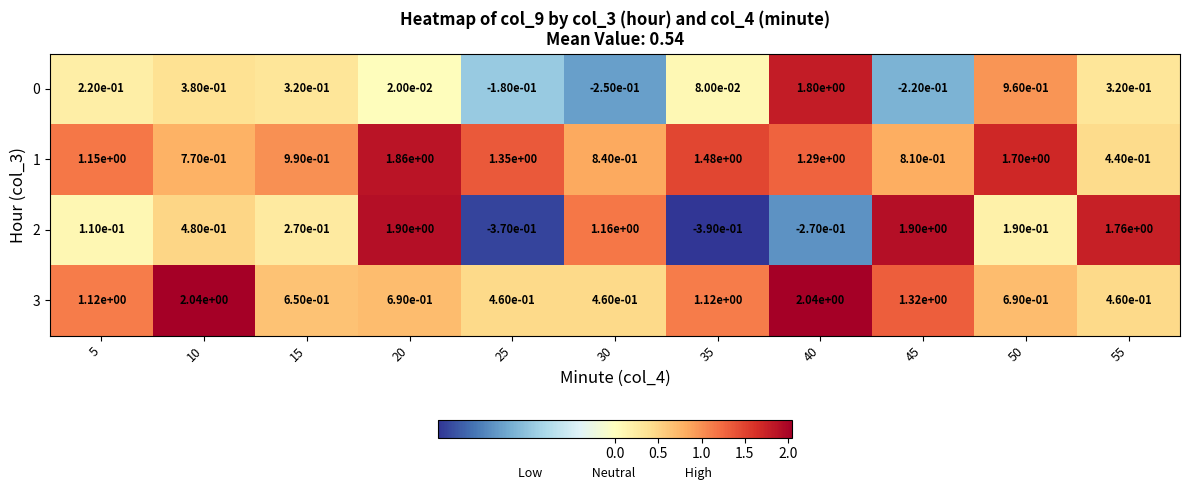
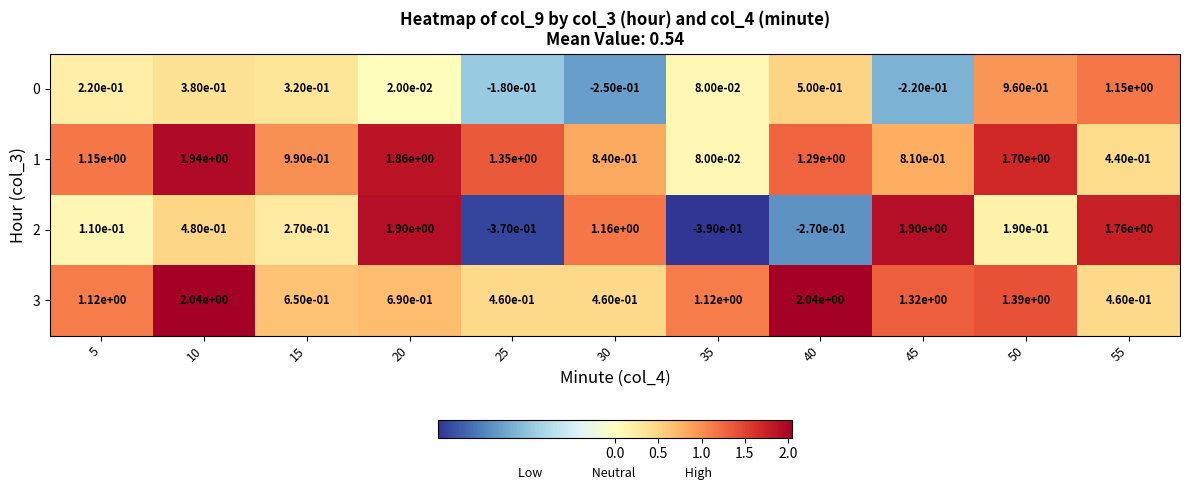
0, 40: 1.80e+00 -> 5.00e-01
0, 55: 3.20e-01 -> 1.15e+00
1, 10: 7.70e-01 -> 1.94e+00
1, 35: 1.48e+00 -> 8.00e-02
3, 50: 6.90e-01 -> 1.39e+00
